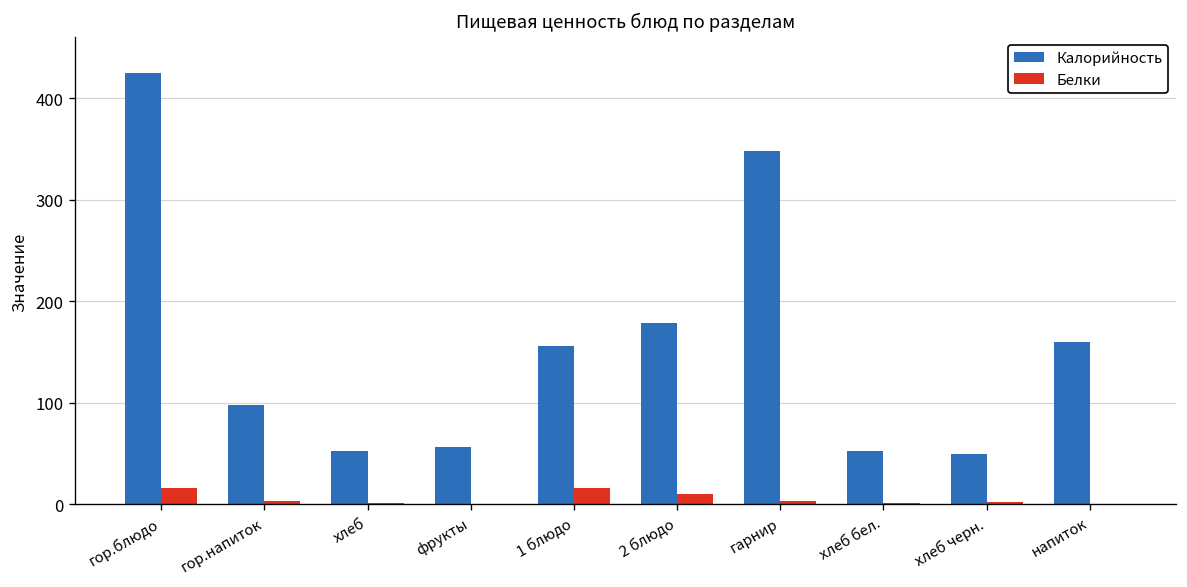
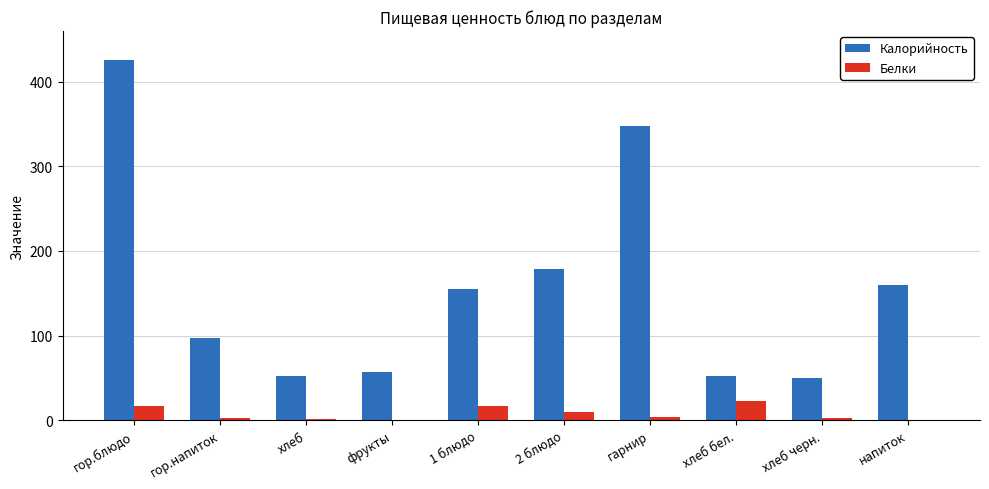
Белки, хлеб бел.: 0 -> 20
